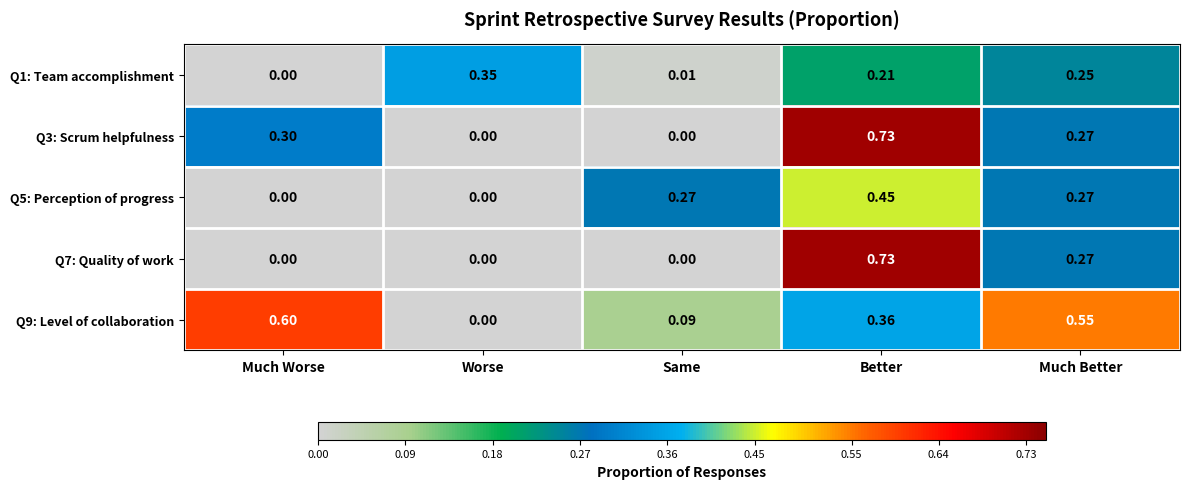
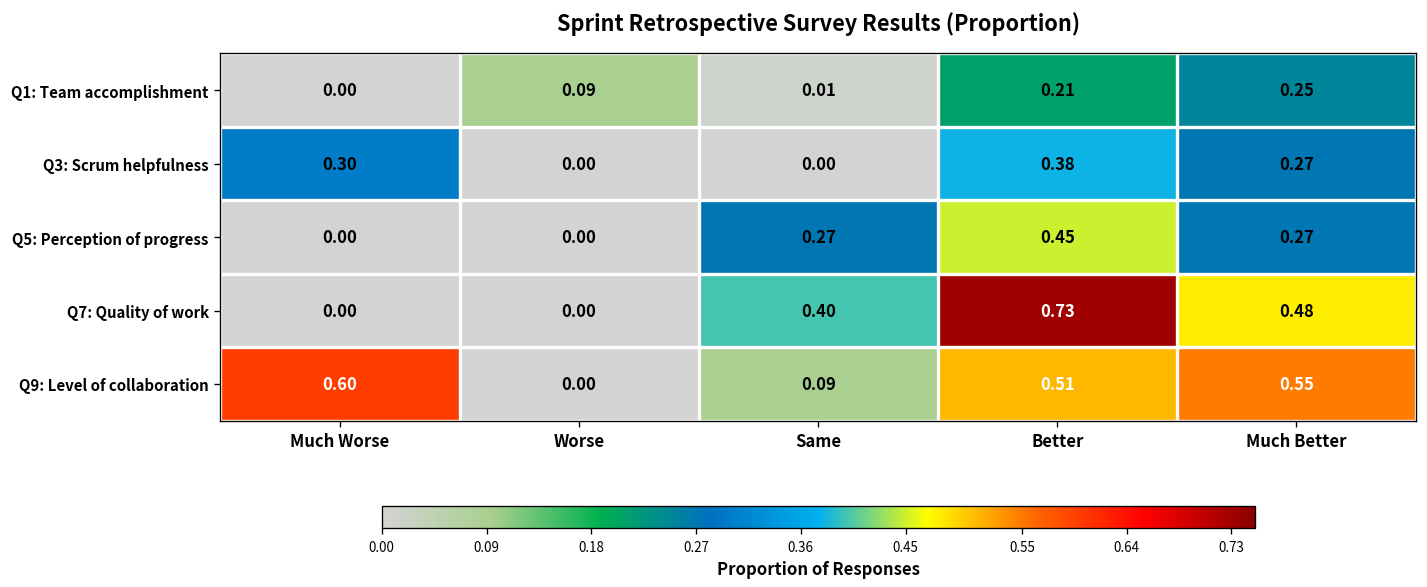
Q1: Team accomplishment, Worse: 0.35 -> 0.09
Q3: Scrum helpfulness, Better: 0.73 -> 0.38
Q7: Quality of work, Same: 0.00 -> 0.40
Q7: Quality of work, Much Better: 0.27 -> 0.48
Q9: Level of collaboration, Better: 0.36 -> 0.51
